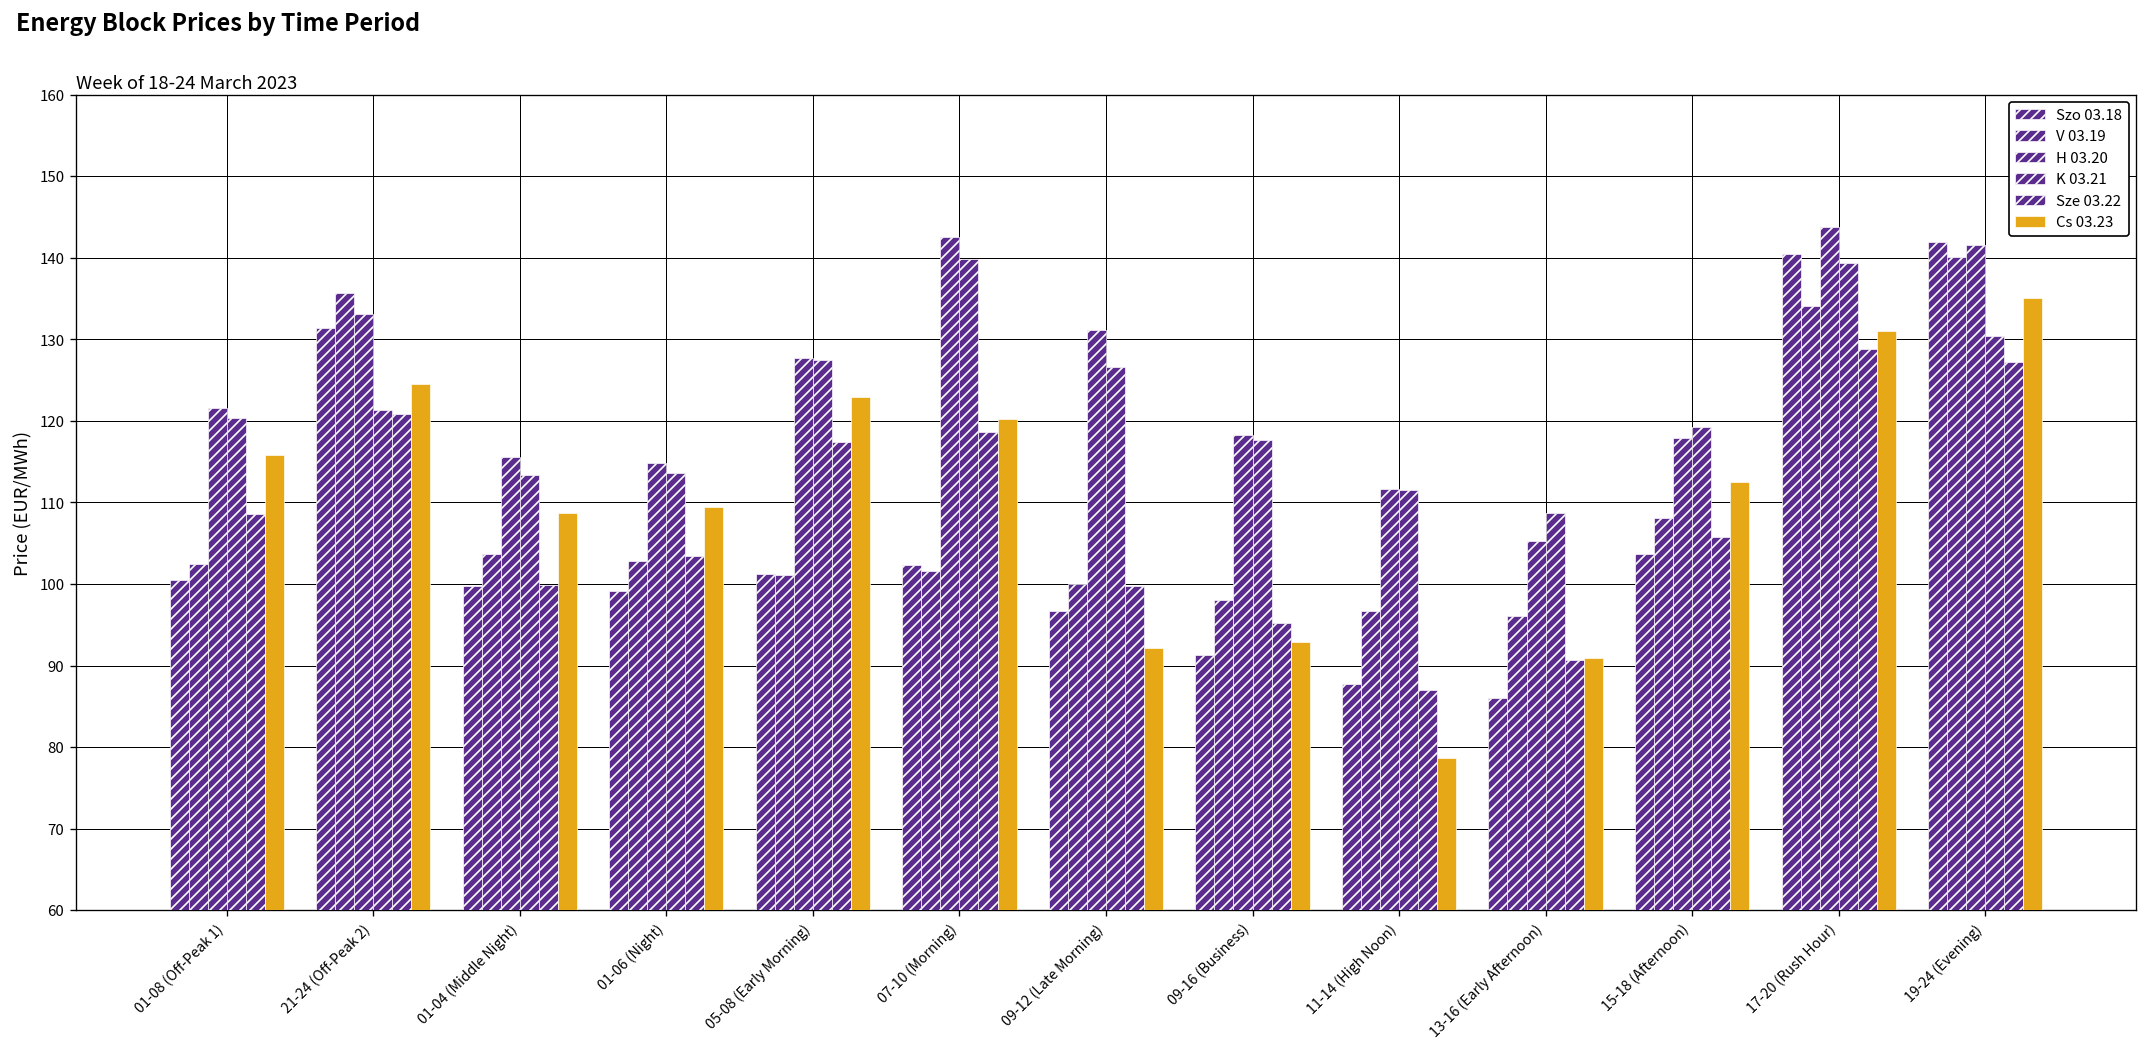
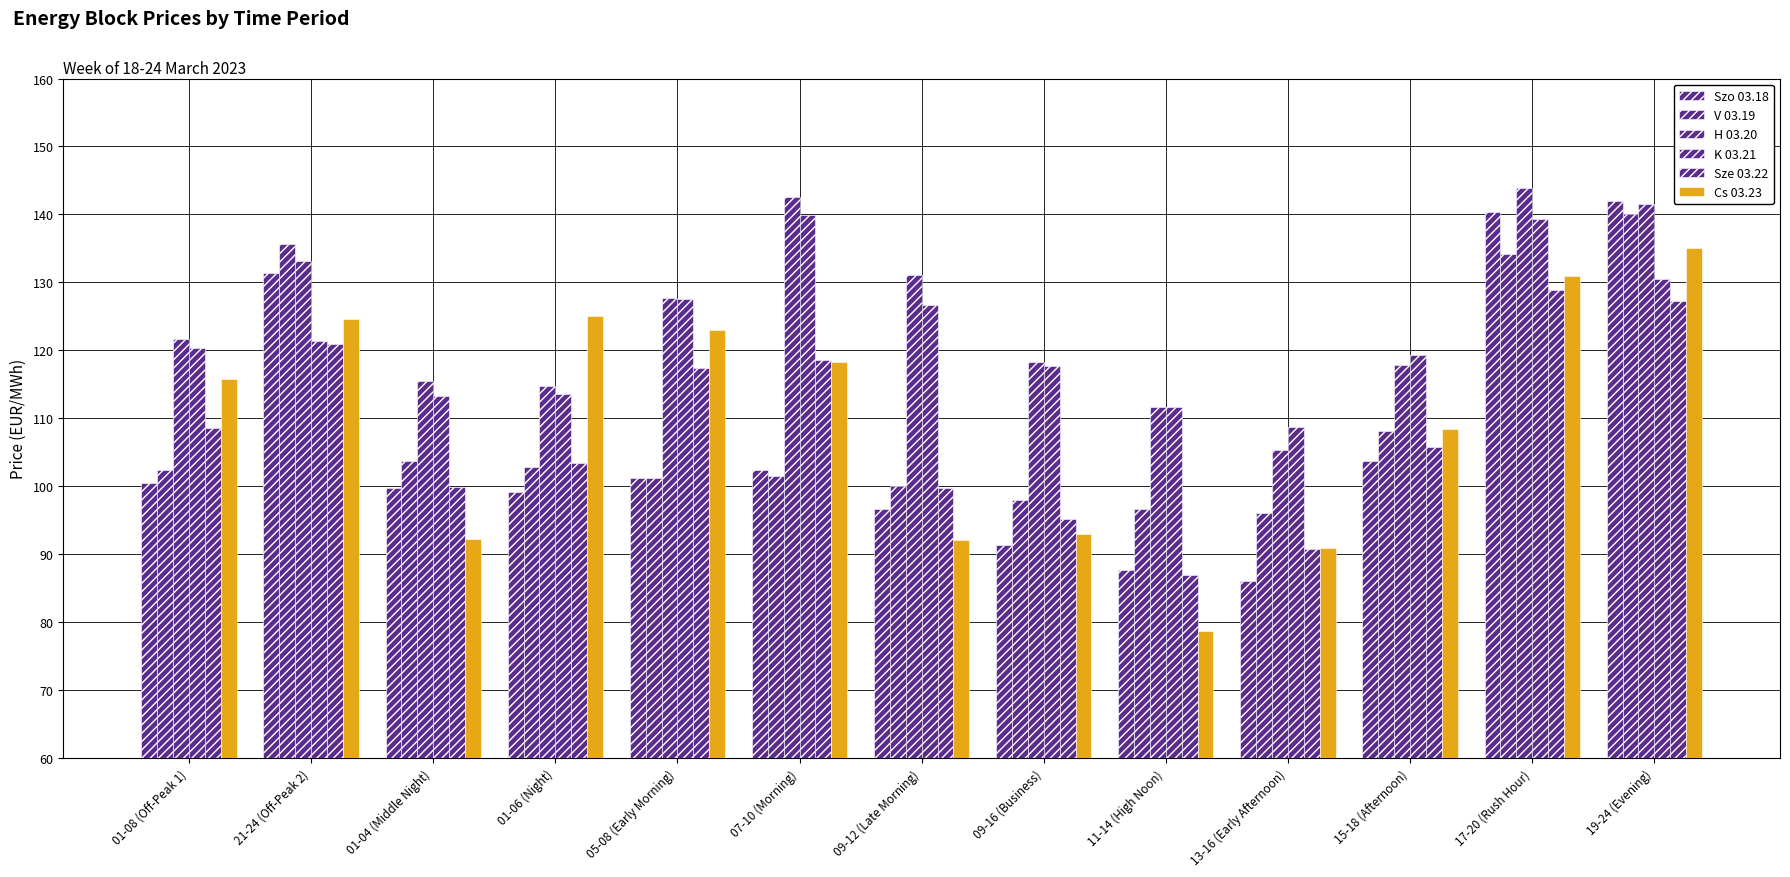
Cs 03.23, 01-04 (Middle Night): 109 -> 92
Cs 03.23, 01-06 (Night): 109 -> 125
Cs 03.23, 07-10 (Morning): 120 -> 118
Cs 03.23, 15-18 (Afternoon): 113 -> 108
